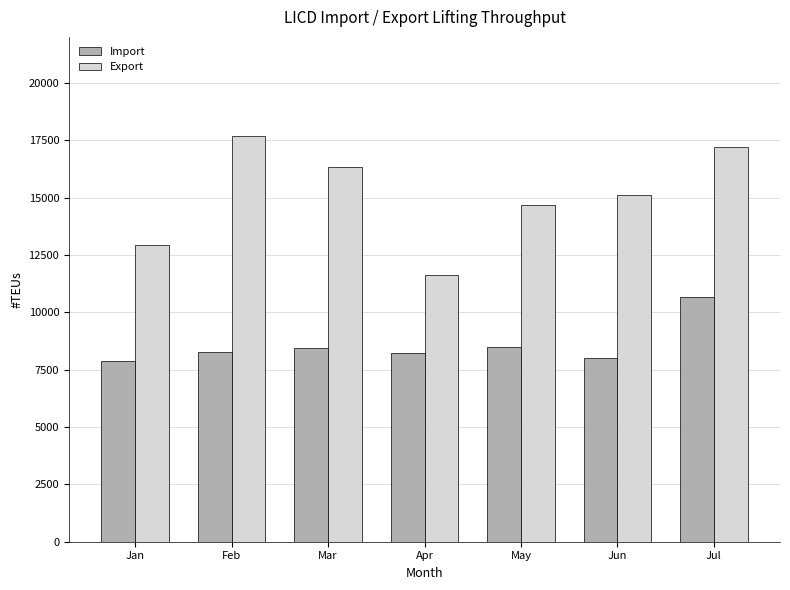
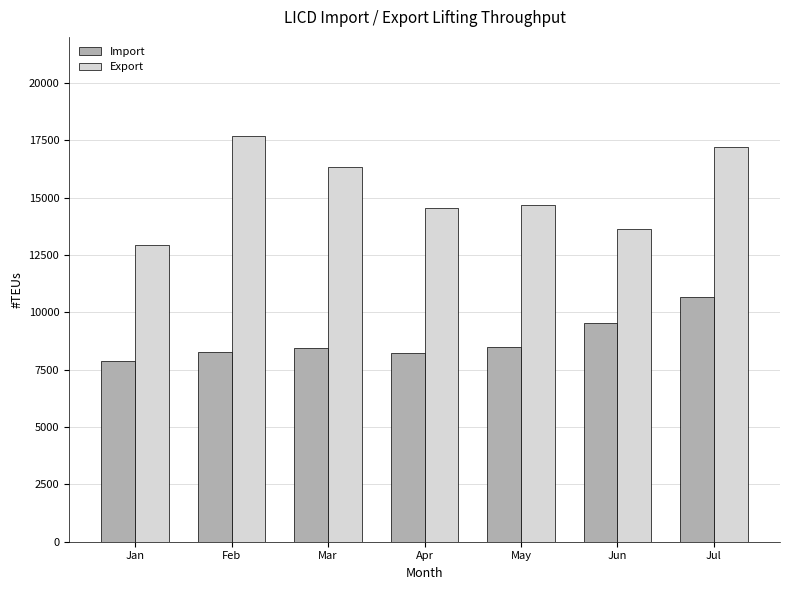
Export, Apr: 11600 -> 14500
Import, Jun: 8000 -> 9500
Export, Jun: 15100 -> 13600
